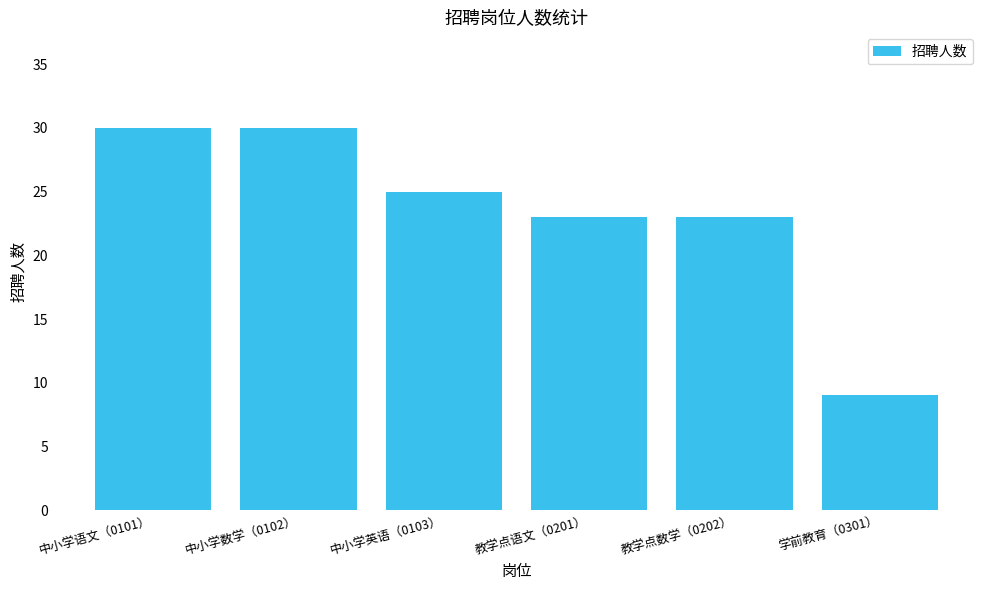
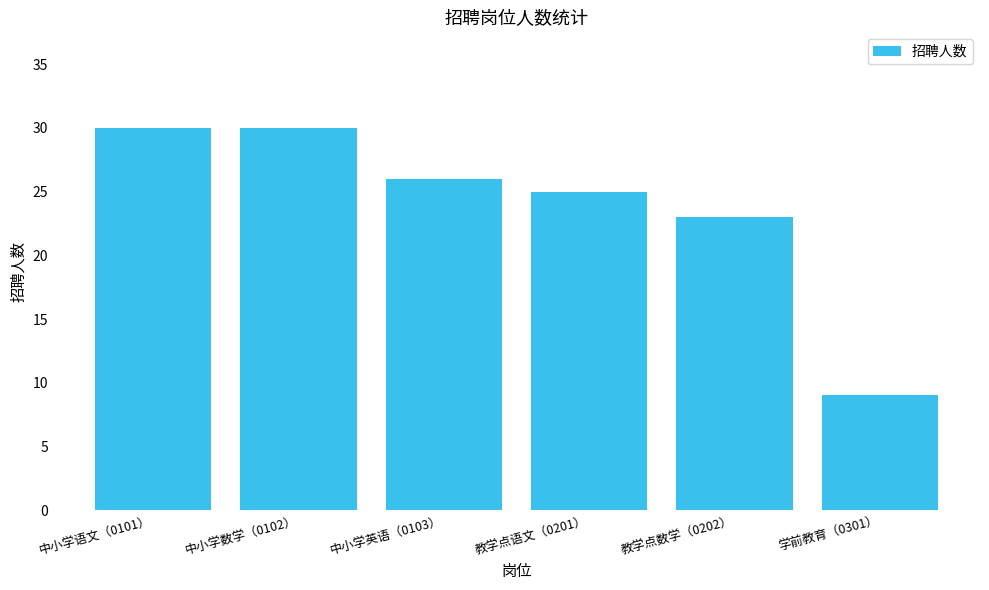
中小学英语（0103）: 25 -> 26
教学点语文（0201）: 23 -> 25
